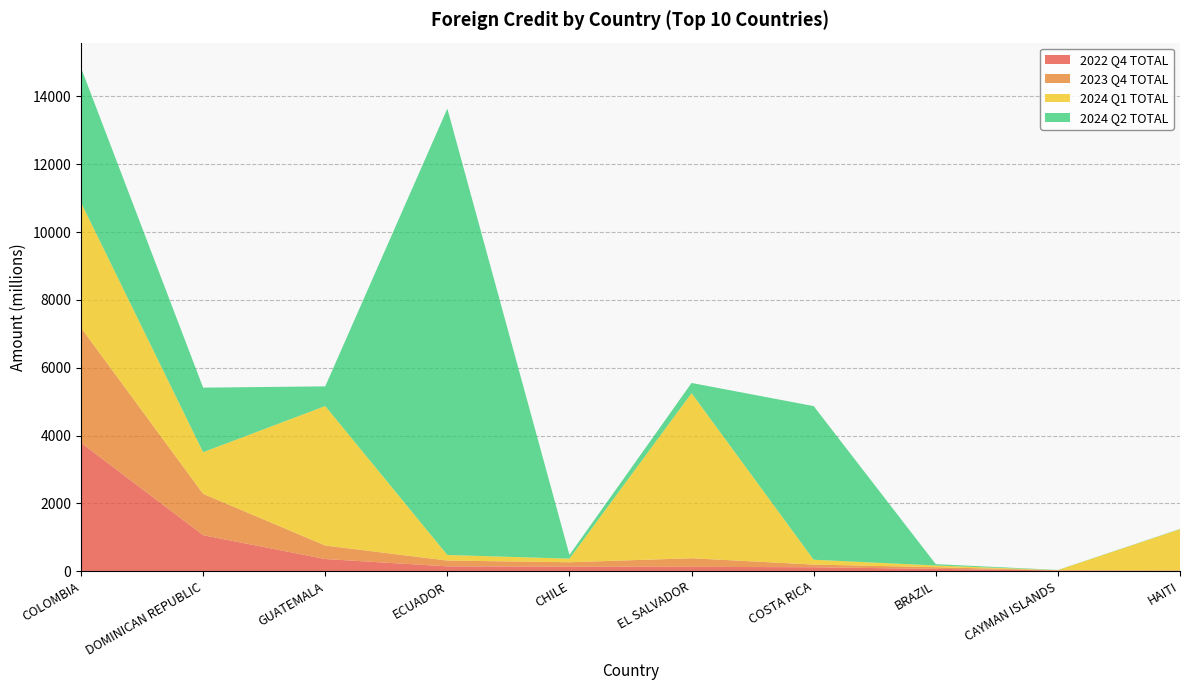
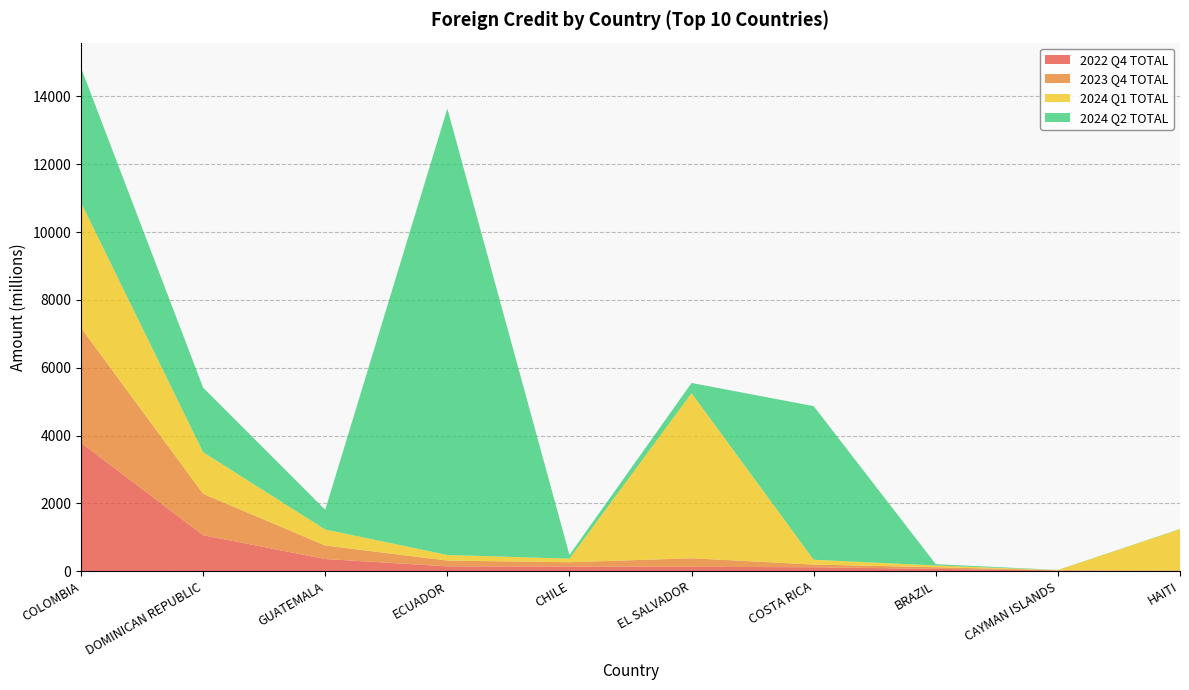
2024 Q1 TOTAL, GUATEMALA: 4100 -> 500
